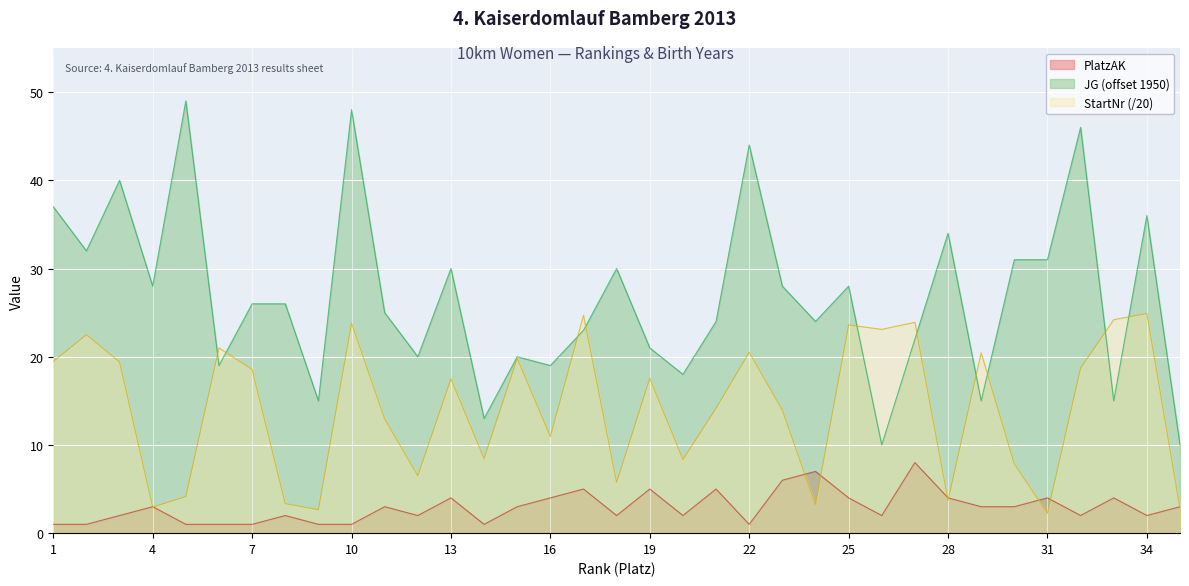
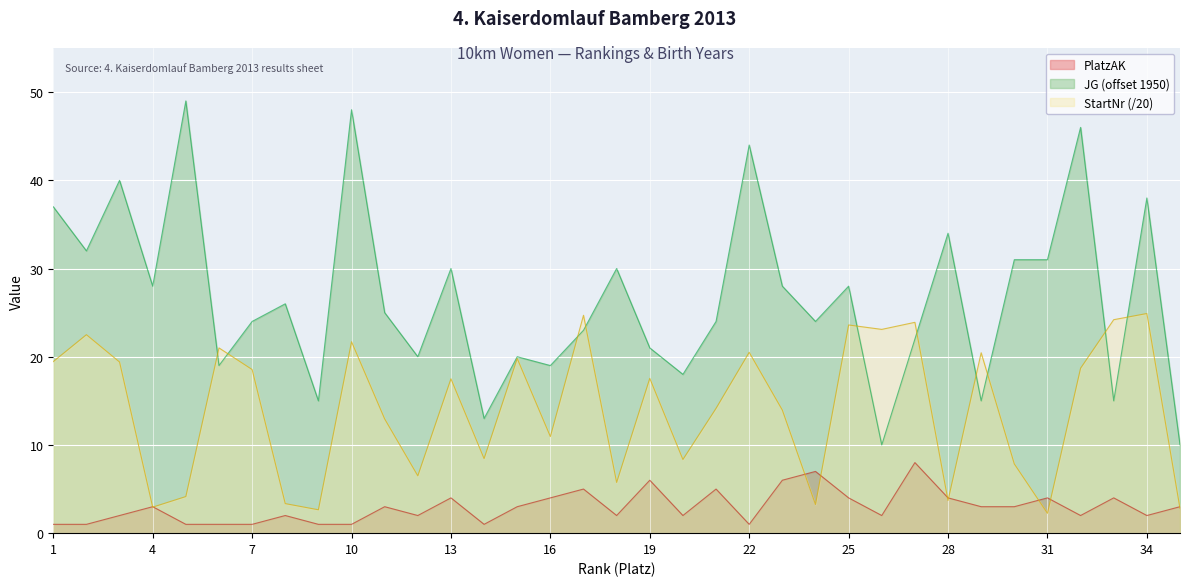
JG (offset 1950), 7: 26 -> 24
StartNr (/20), 10: 24 -> 22
PlatzAK, 19: 5 -> 6
JG (offset 1950), 34: 36 -> 38
